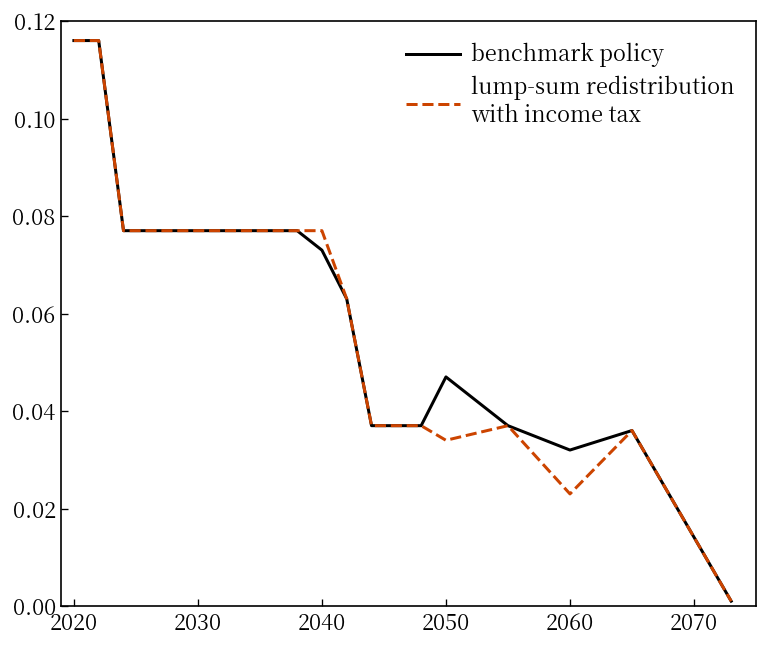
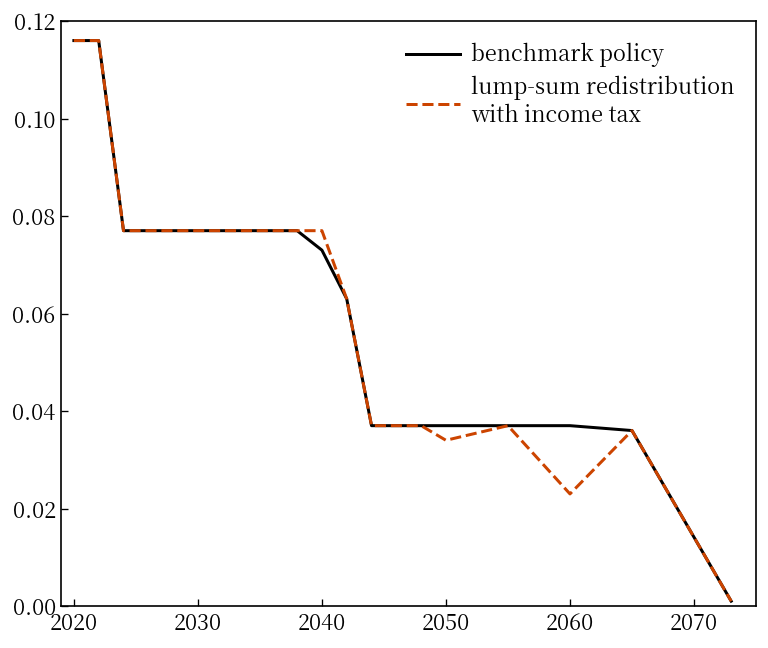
benchmark policy, 2050: 0.047 -> 0.037
benchmark policy, 2060: 0.032 -> 0.037
